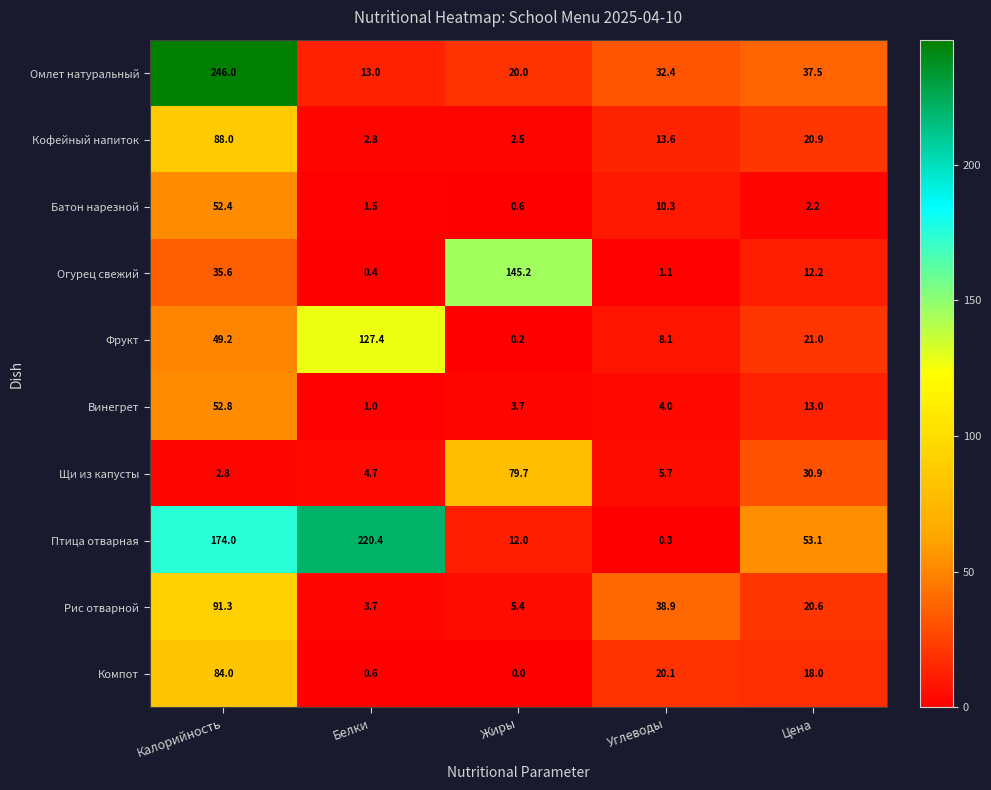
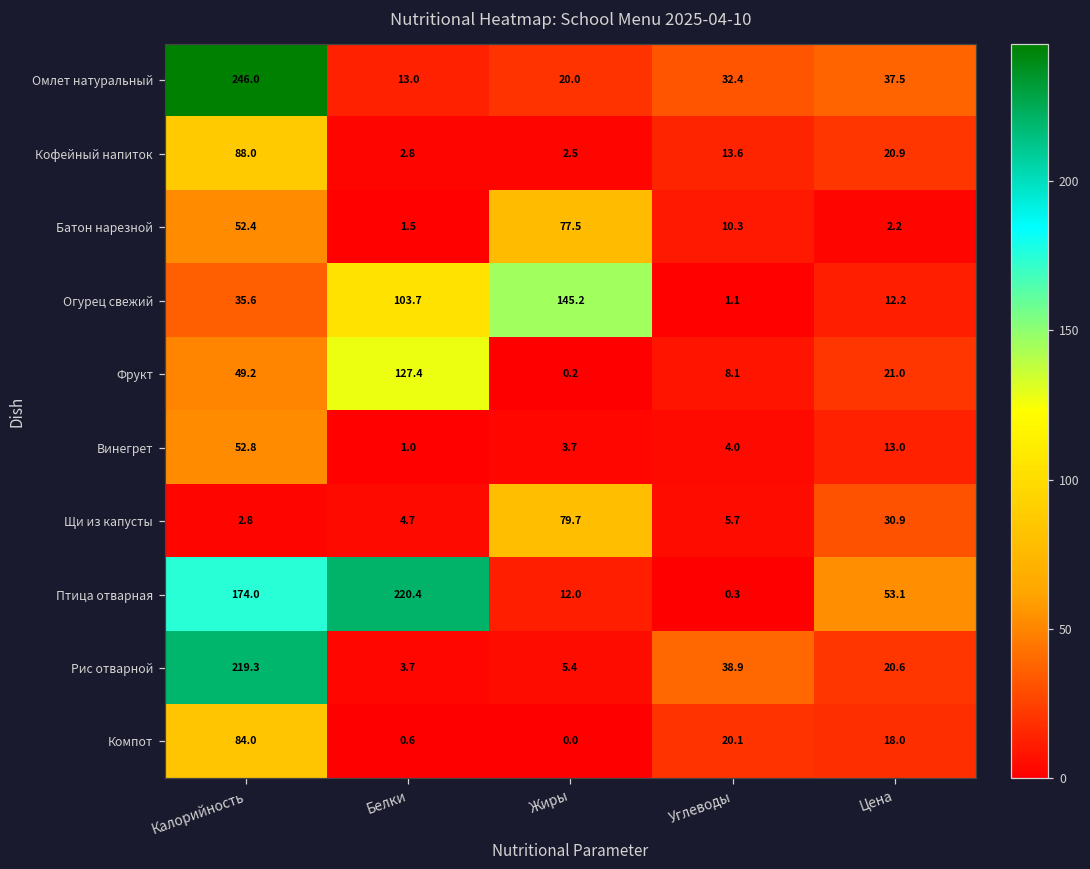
Батон нарезной, Жиры: 0.6 -> 77.5
Огурец свежий, Белки: 0.4 -> 103.7
Рис отварной, Калорийность: 91.3 -> 219.3
